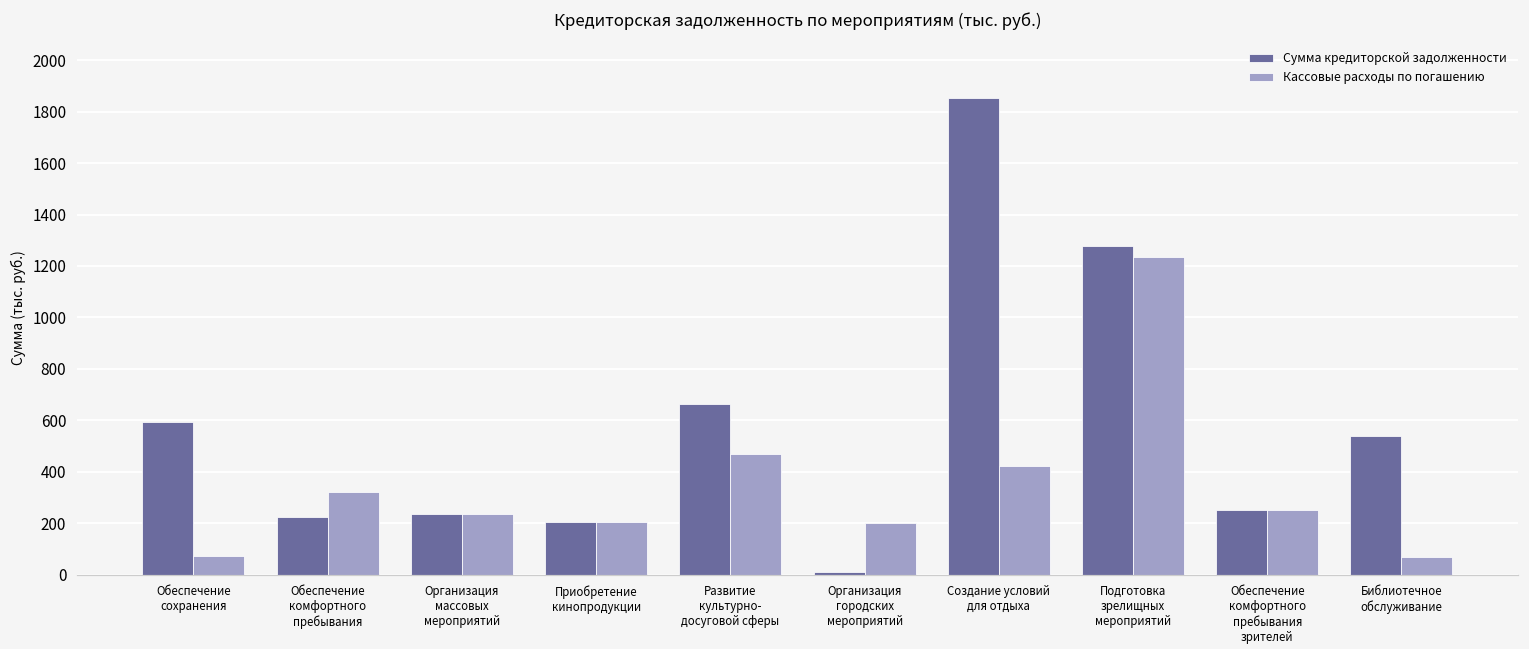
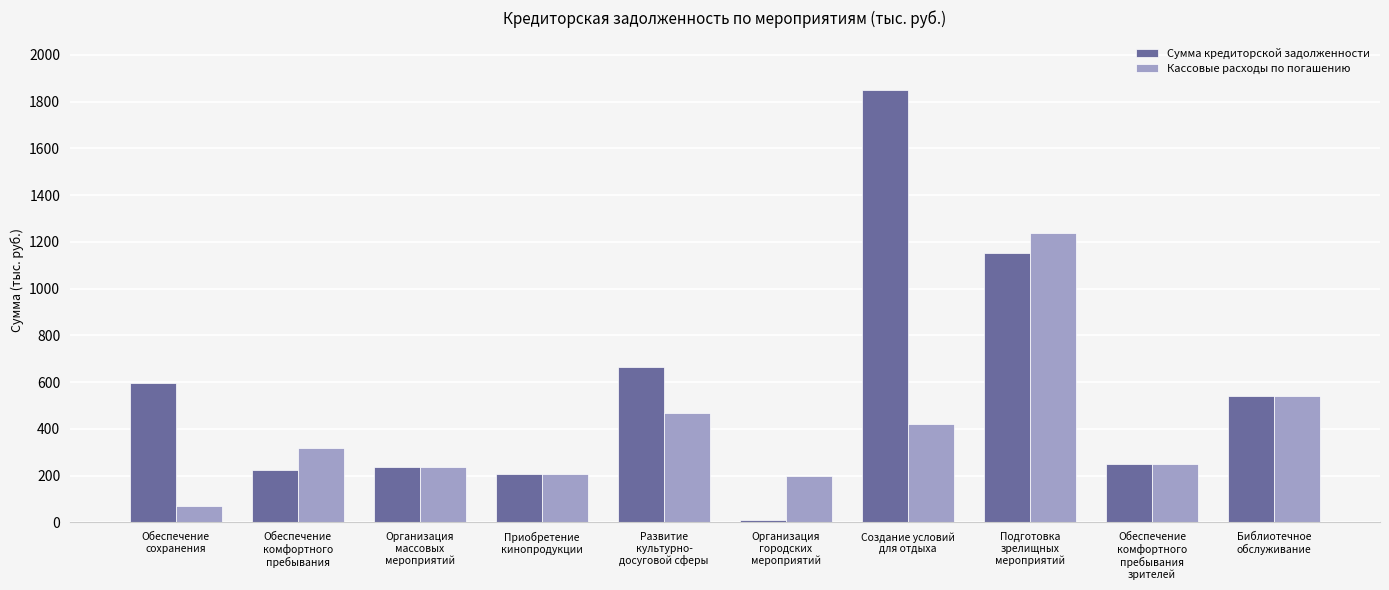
Сумма кредиторской задолженности, Подготовка зрелищных мероприятий: 1280 -> 1150
Кассовые расходы по погашению, Библиотечное обслуживание: 70 -> 540
